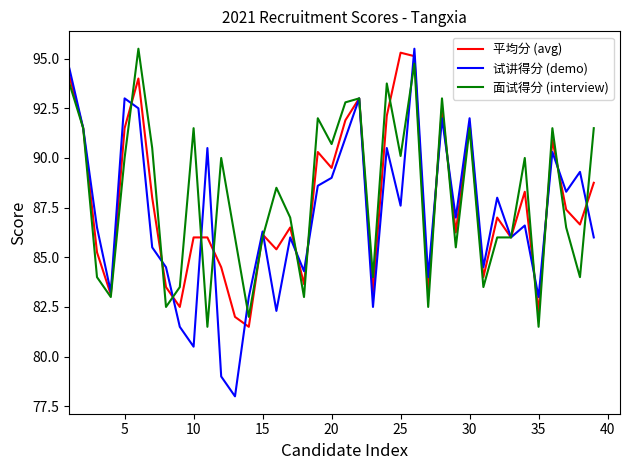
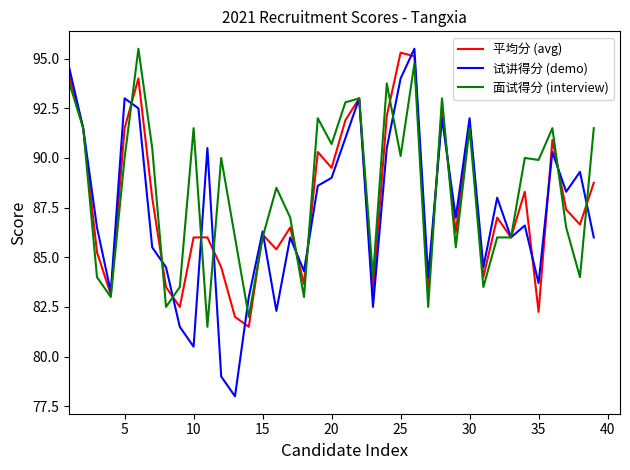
试讲得分 (demo), 25: 87.6 -> 94.0
试讲得分 (demo), 35: 83.0 -> 83.7
面试得分 (interview), 35: 81.5 -> 89.9
